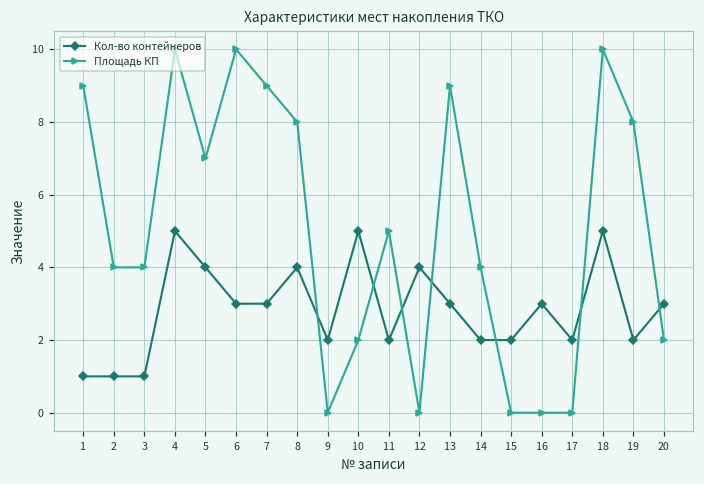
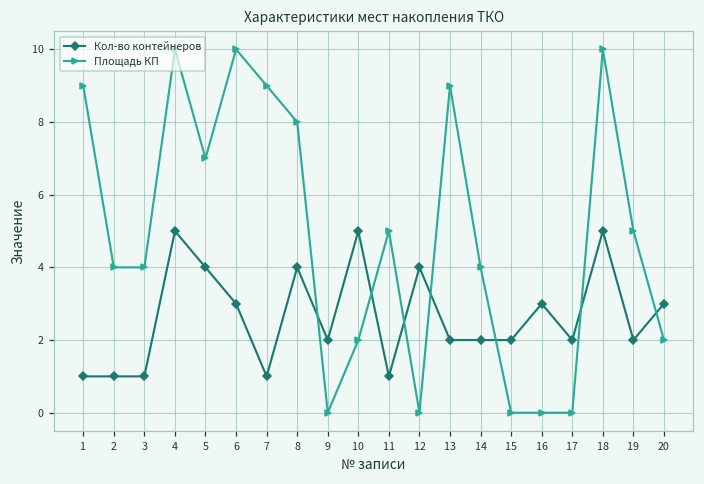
Кол-во контейнеров, 7: 3 -> 1
Кол-во контейнеров, 11: 2 -> 1
Кол-во контейнеров, 13: 3 -> 2
Площадь КП, 19: 8 -> 5
